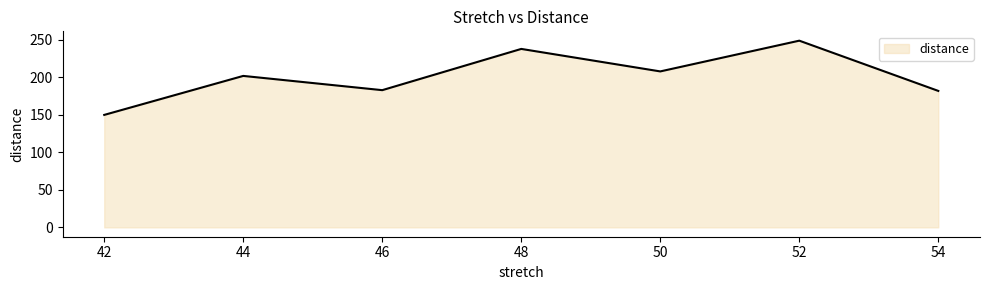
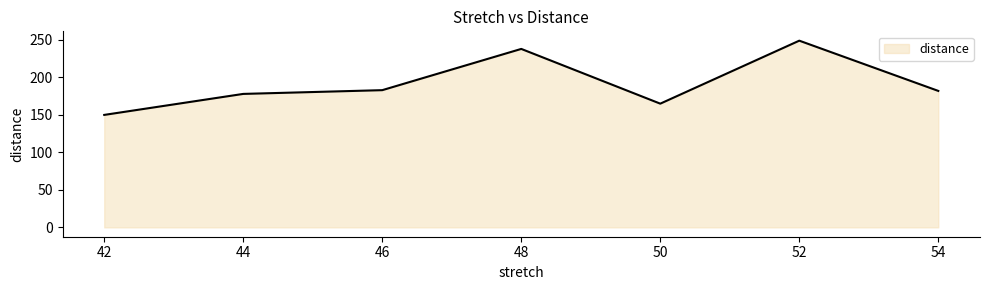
44: 200 -> 180
50: 210 -> 170
